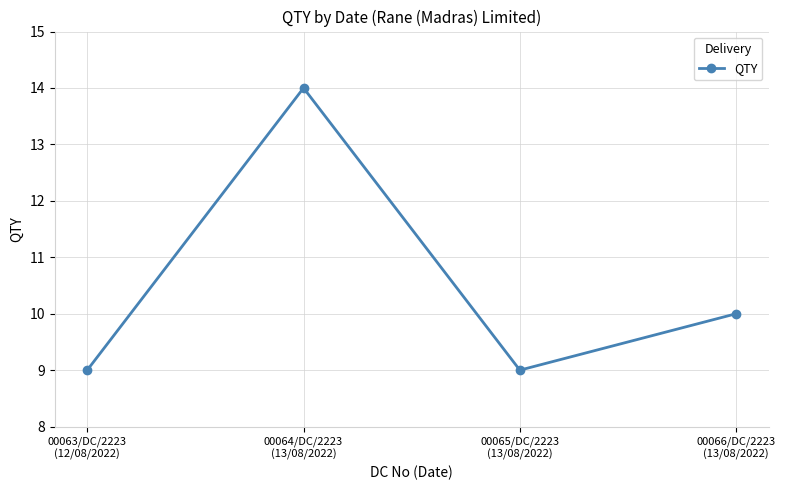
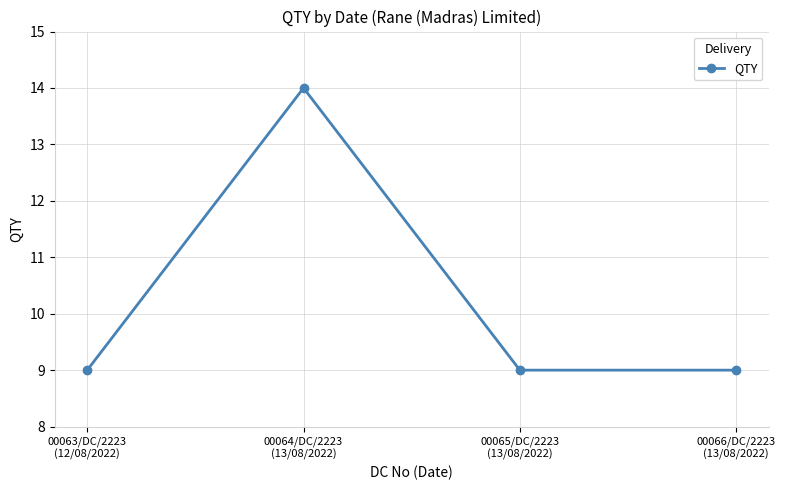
00066/DC/2223 (13/08/2022): 10 -> 9
